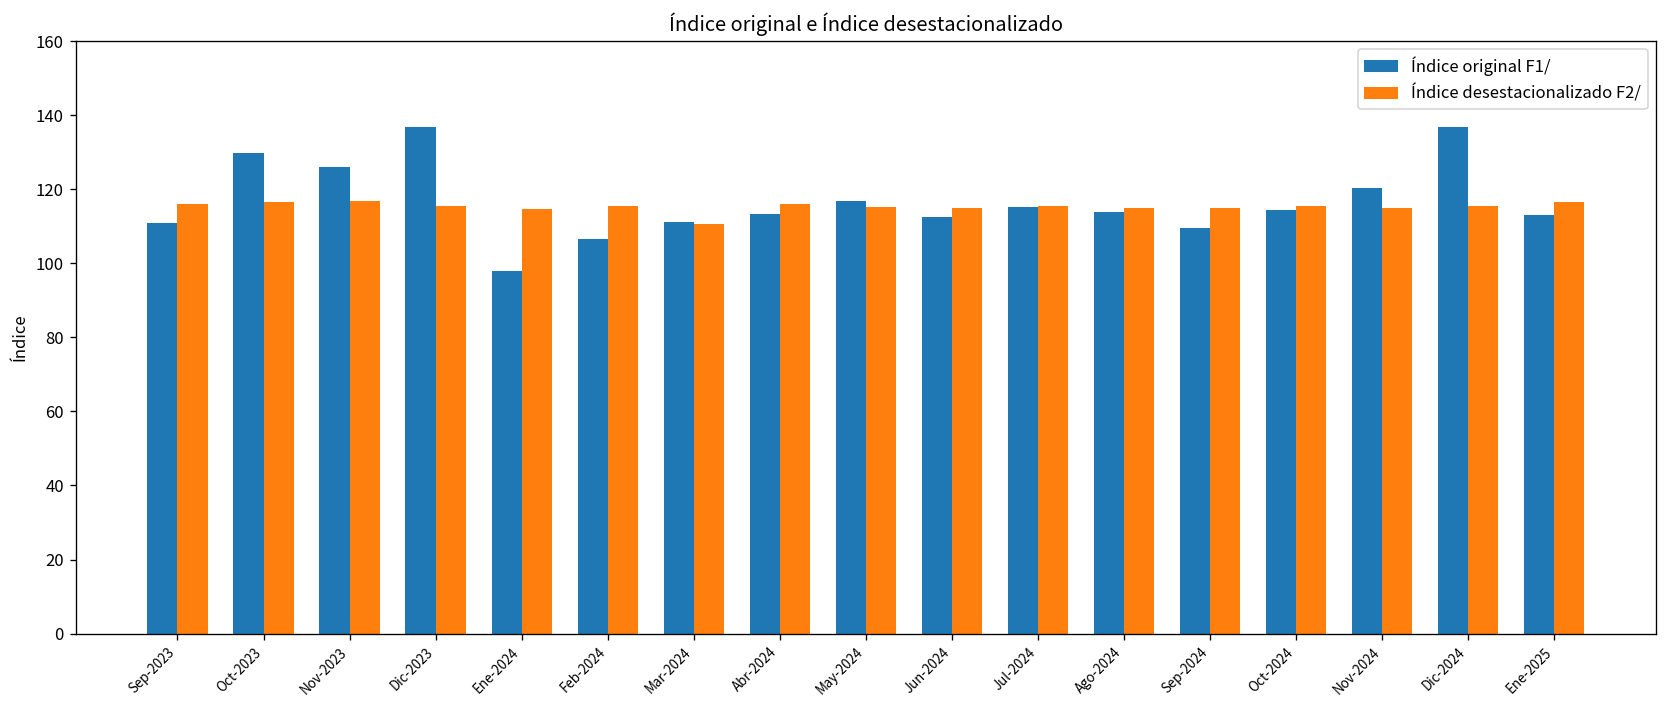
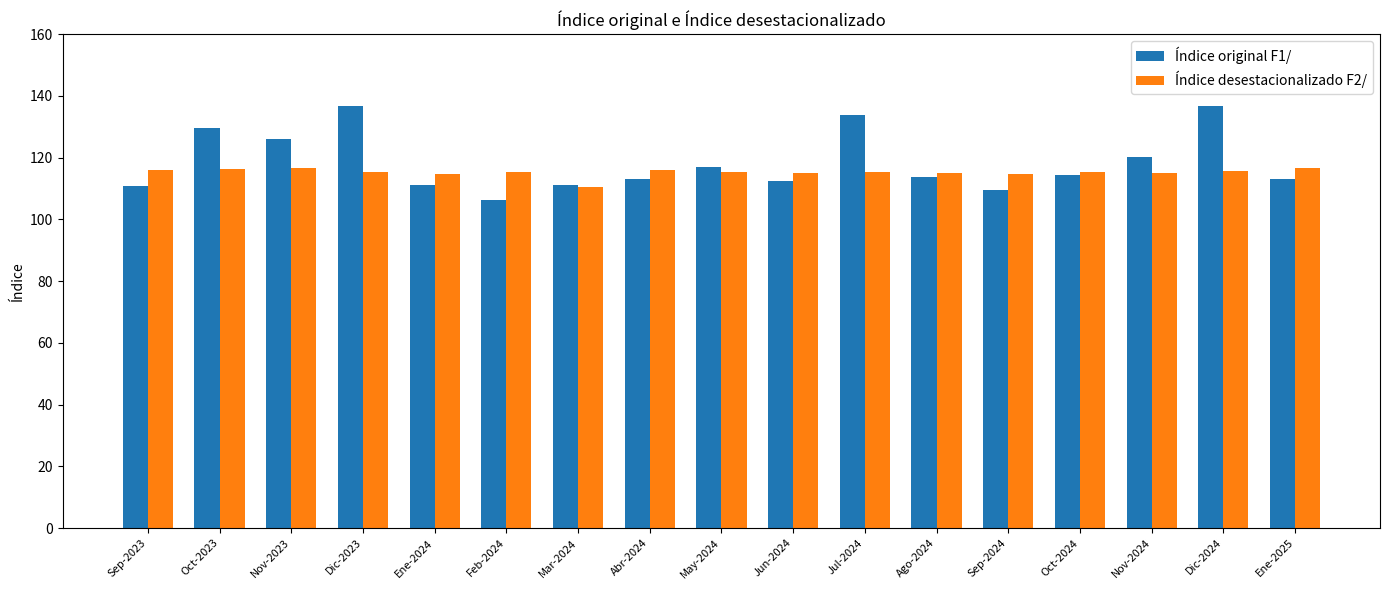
Índice original F1/, Ene-2024: 98 -> 111
Índice original F1/, Jul-2024: 115 -> 134
